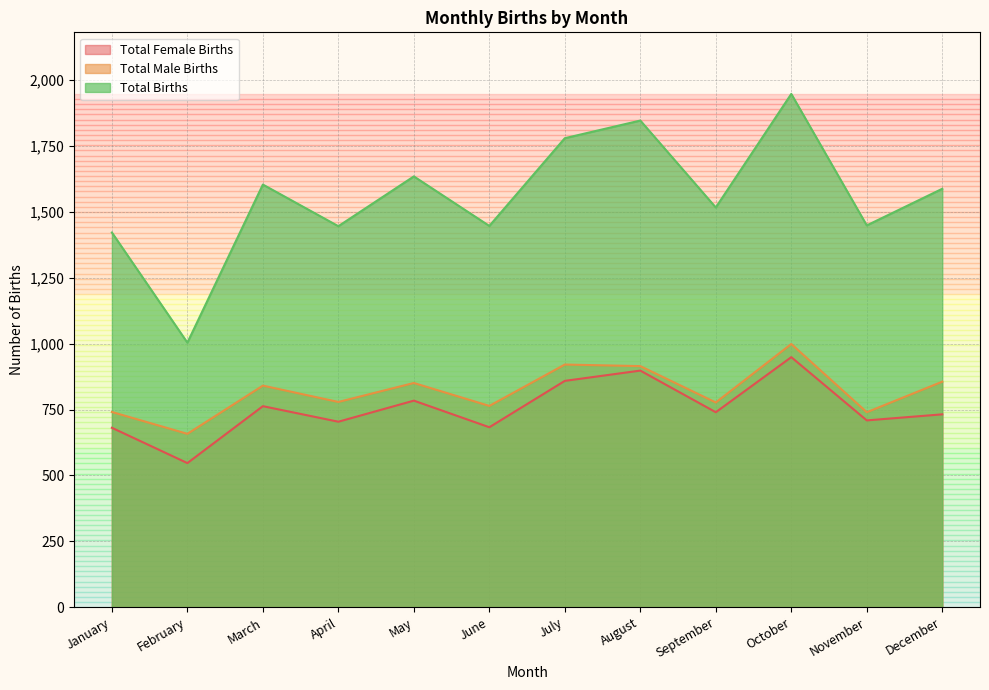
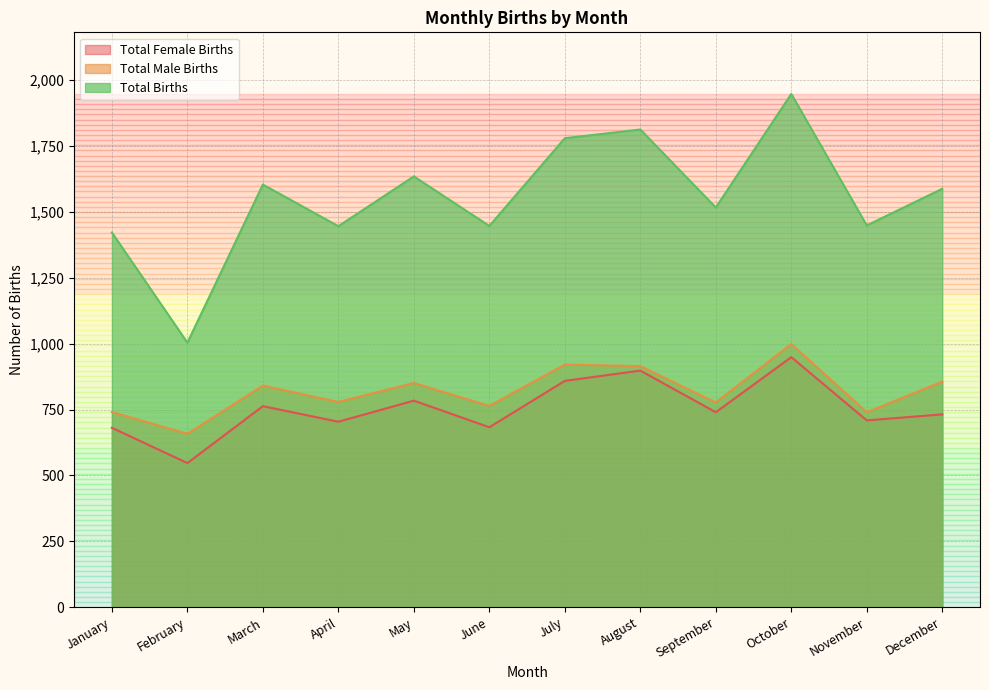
Total Births, August: 1,850 -> 1,810
